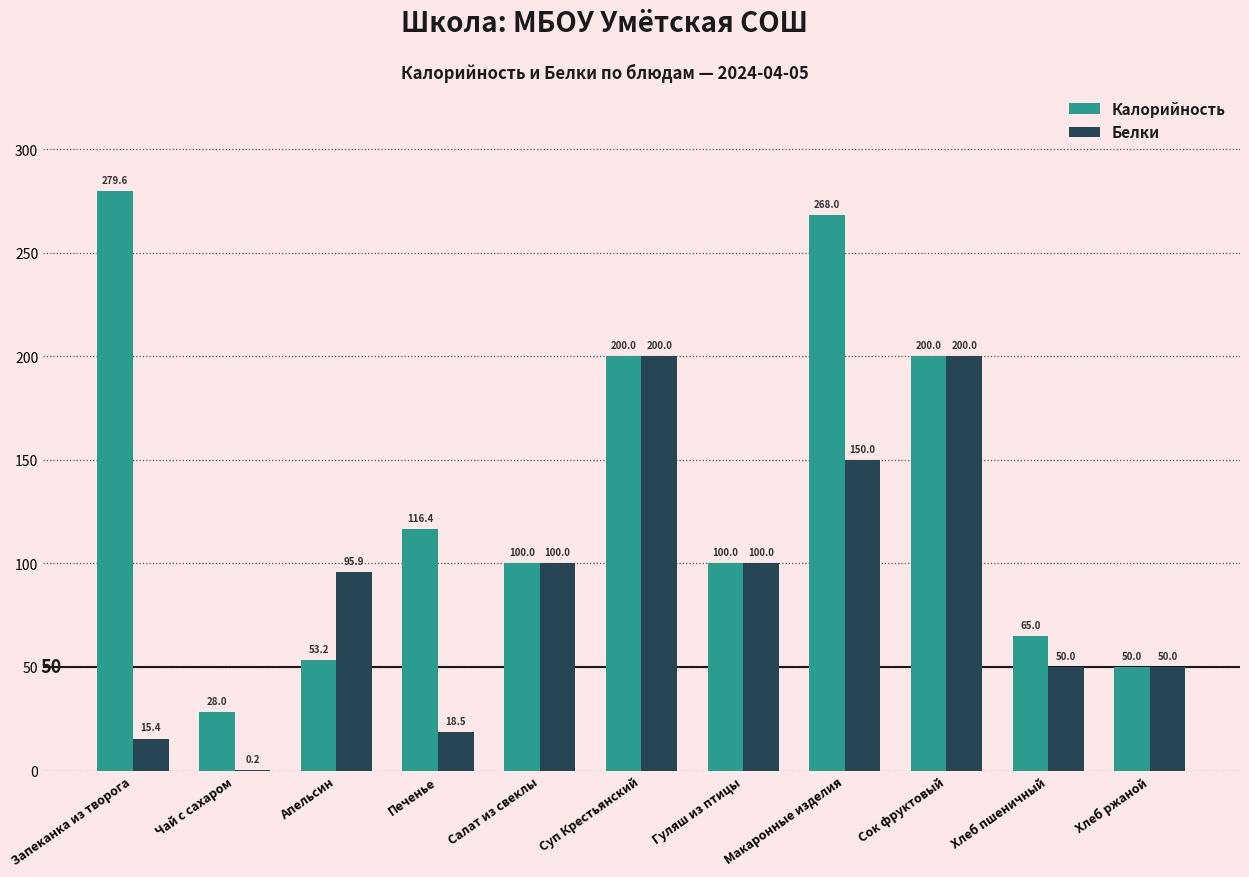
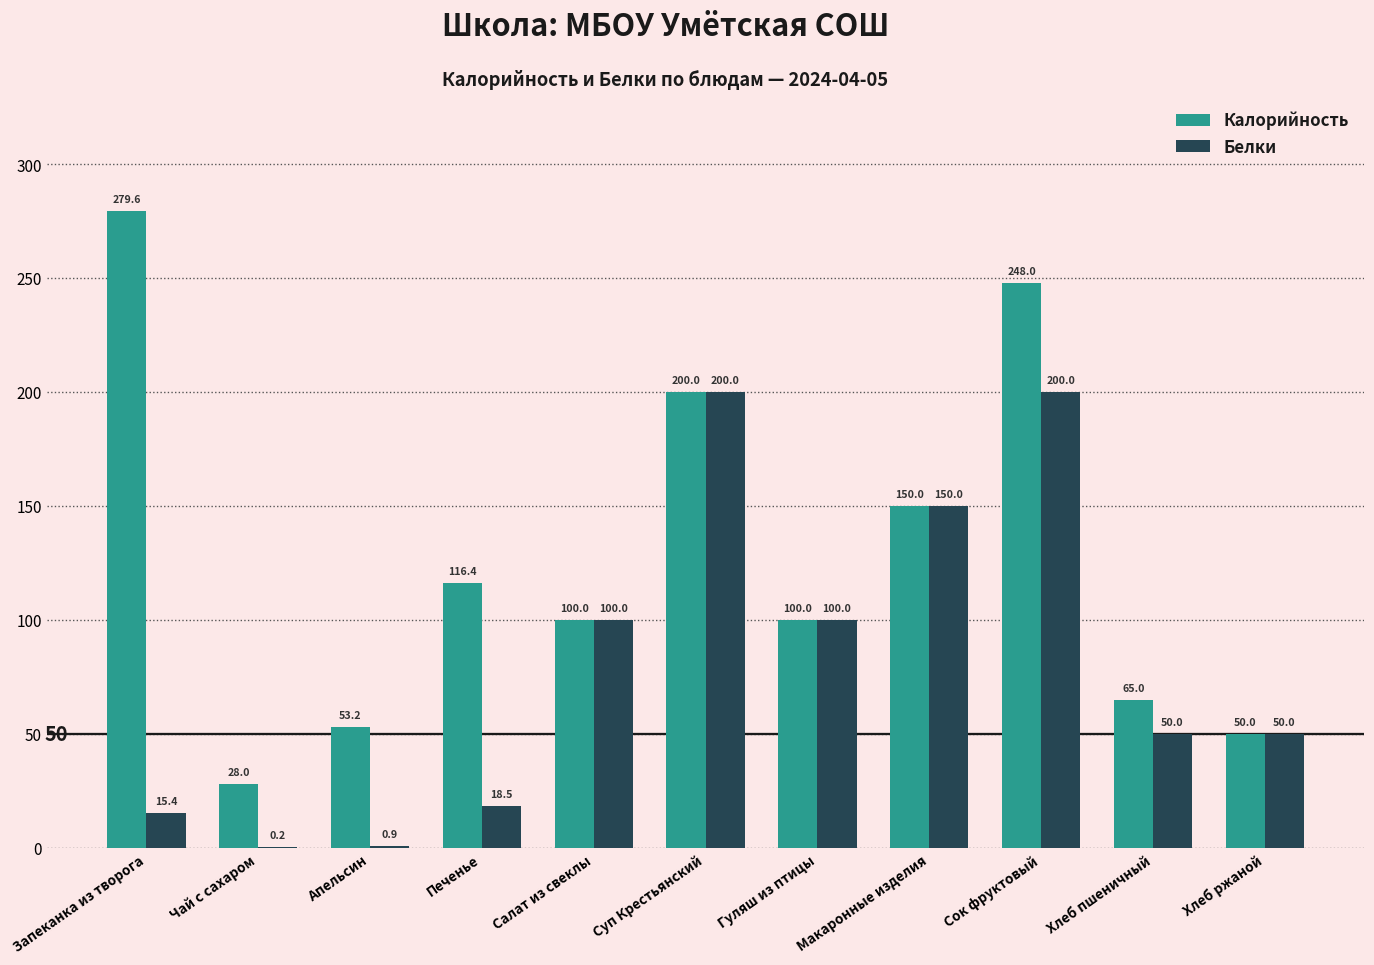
Белки, Апельсин: 95.9 -> 0.9
Калорийность, Макаронные изделия: 268.0 -> 150.0
Калорийность, Сок фруктовый: 200.0 -> 248.0
